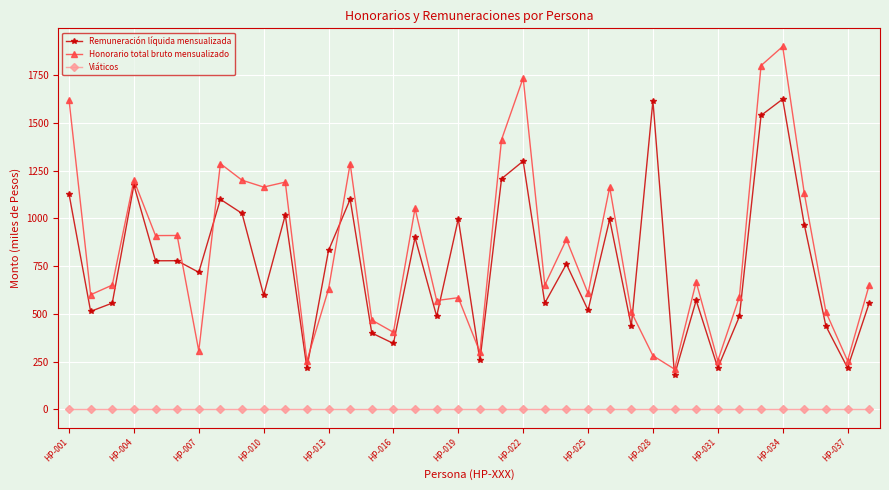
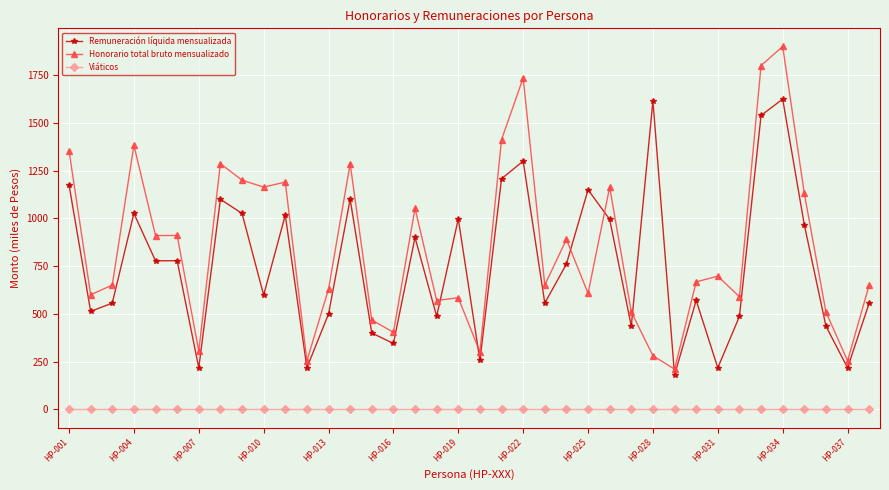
Remuneración líquida mensualizada, HP-001: 1130 -> 1180
Honorario total bruto mensualizado, HP-001: 1620 -> 1350
Remuneración líquida mensualizada, HP-004: 1170 -> 1030
Honorario total bruto mensualizado, HP-004: 1200 -> 1380
Remuneración líquida mensualizada, HP-007: 720 -> 220
Remuneración líquida mensualizada, HP-013: 830 -> 500
Remuneración líquida mensualizada, HP-025: 520 -> 1150
Honorario total bruto mensualizado, HP-031: 250 -> 700
